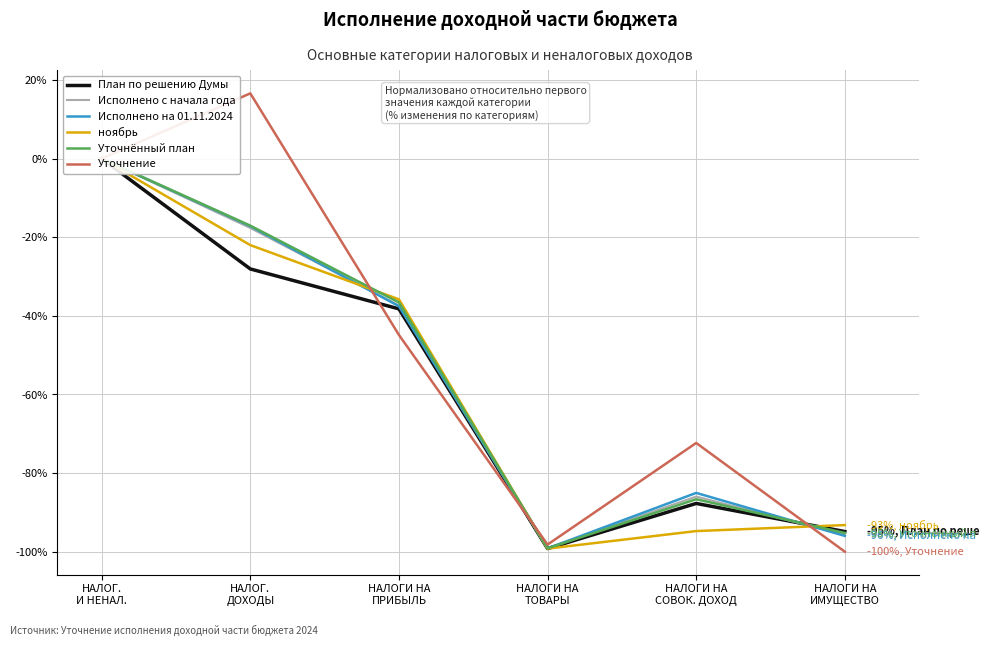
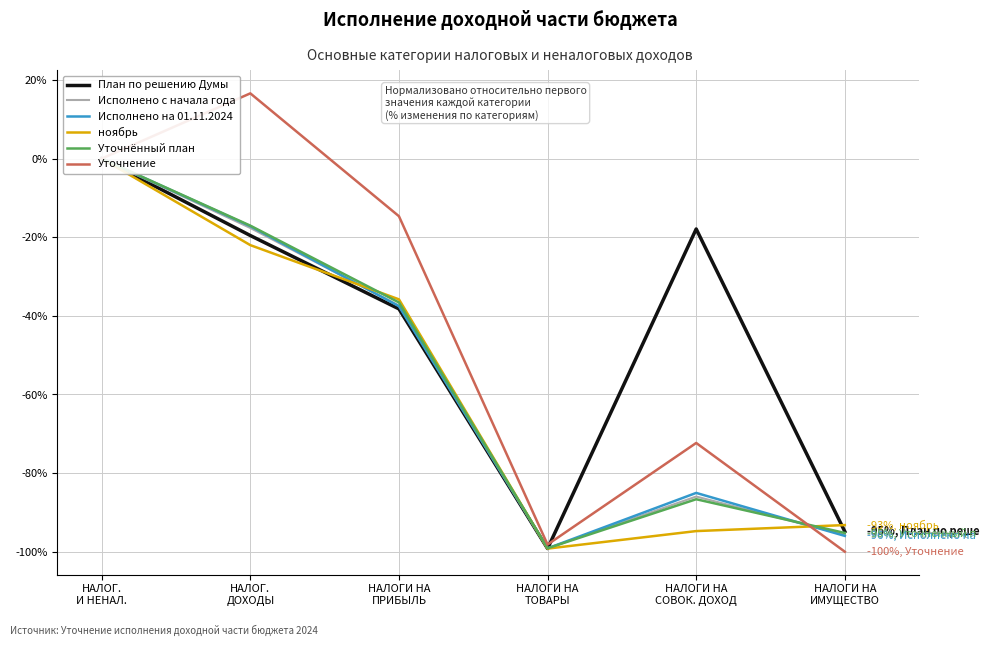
План по решению Думы, НАЛОГ. ДОХОДЫ: -28% -> -20%
Уточнение, НАЛОГИ НА ПРИБЫЛЬ: -45% -> -15%
План по решению Думы, НАЛОГИ НА СОВОК. ДОХОД: -88% -> -18%
